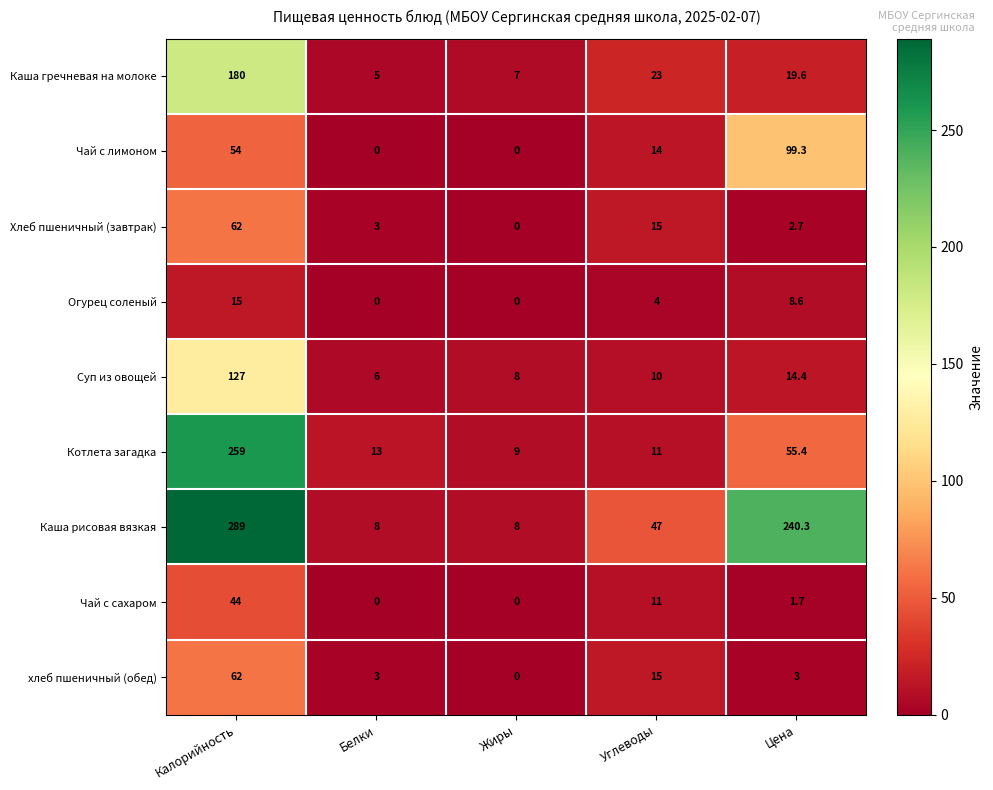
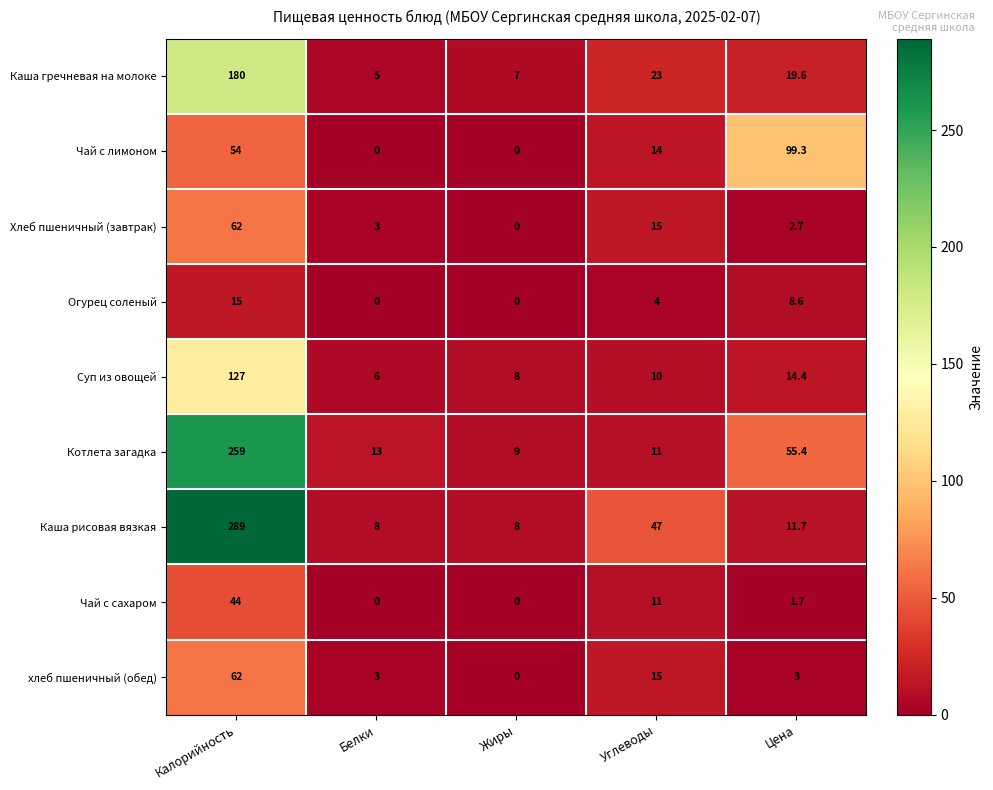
Каша рисовая вязкая, Цена: 240.3 -> 11.7
